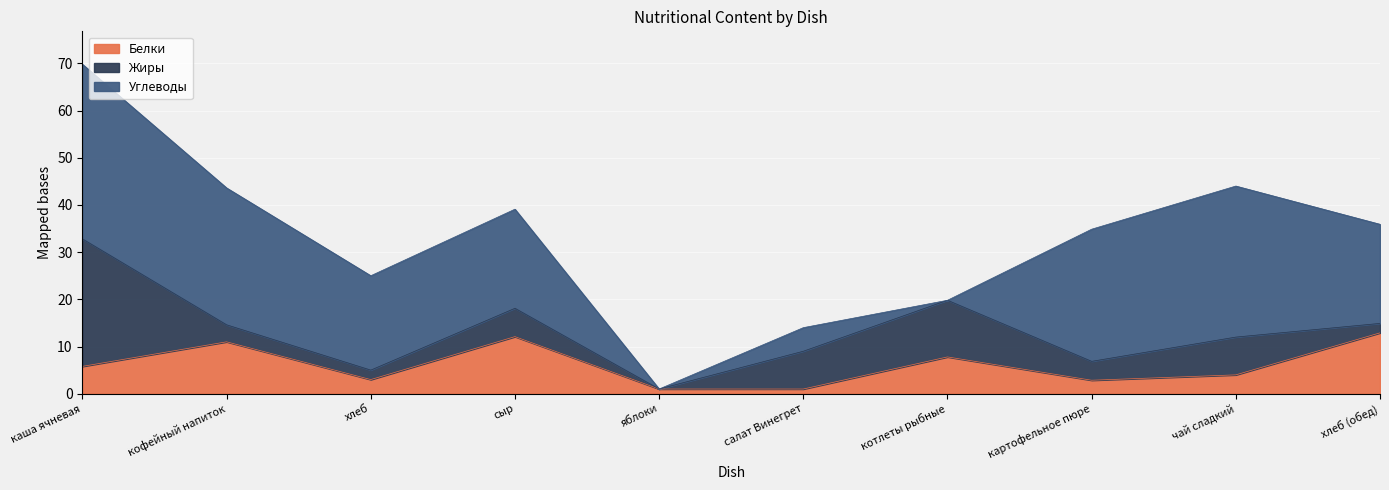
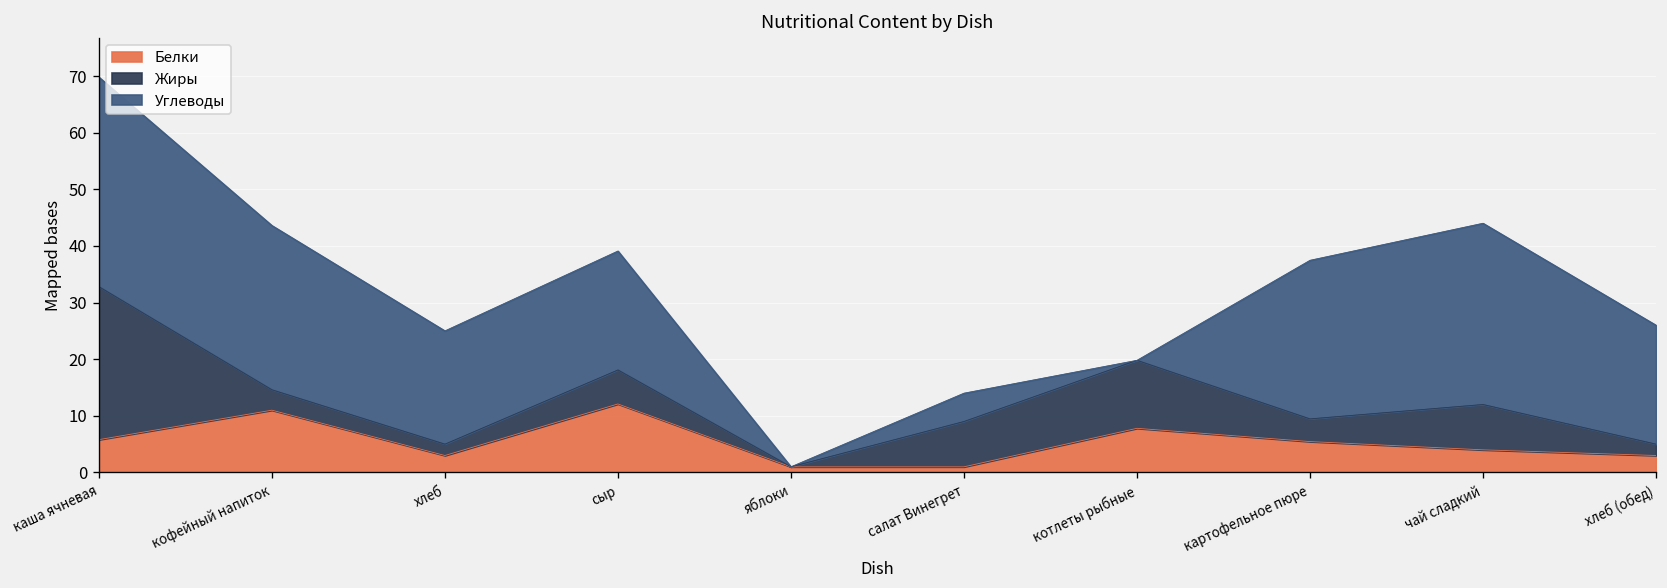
Белки, картофельное пюре: 3 -> 5
Белки, хлеб (обед): 13 -> 3
